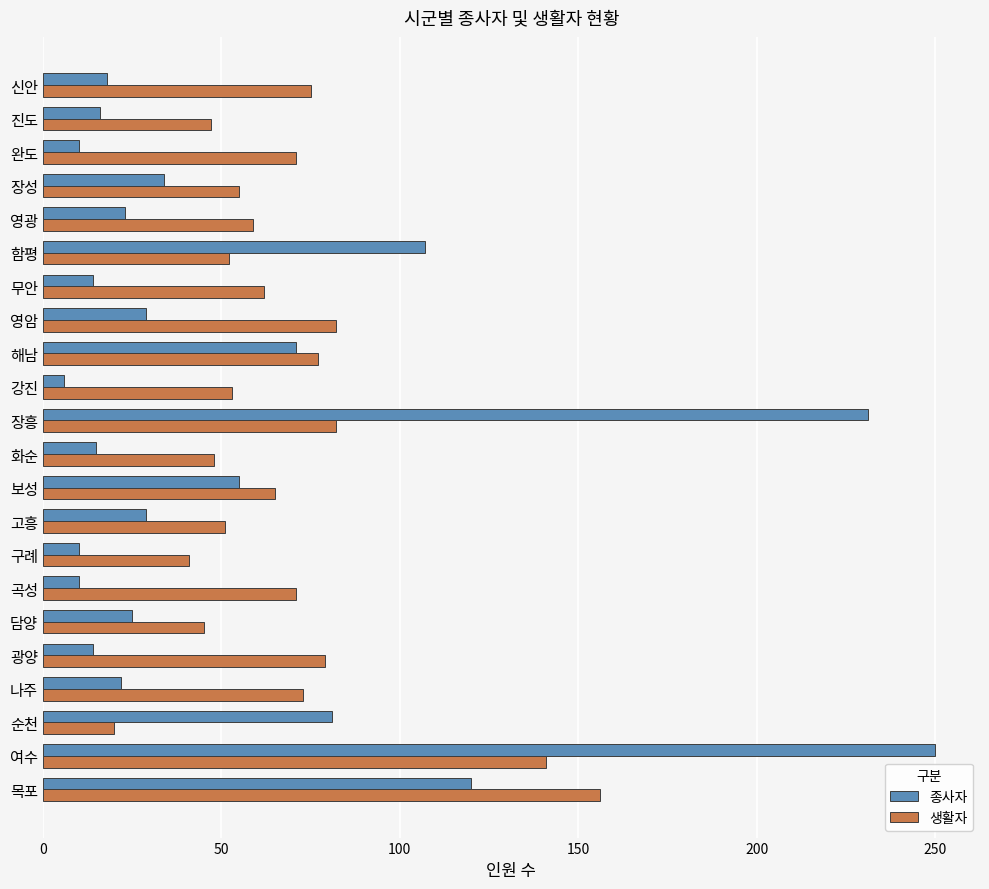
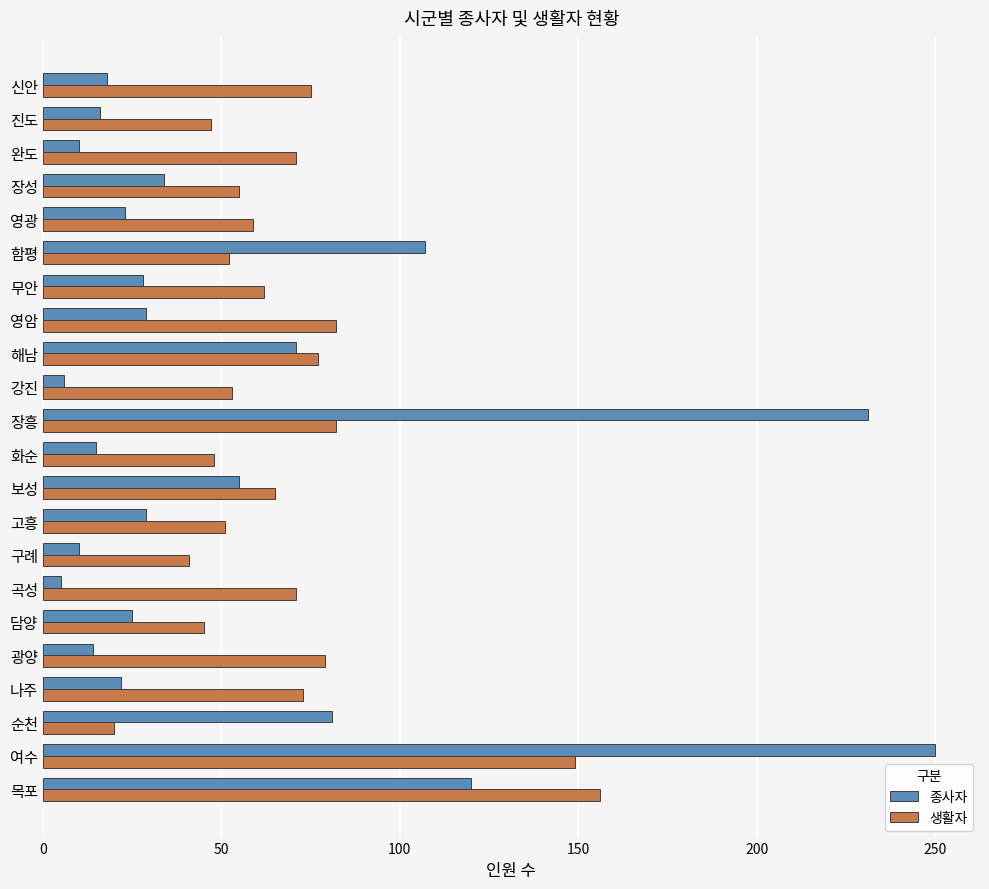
종사자, 무안: 14 -> 28
종사자, 곡성: 10 -> 5
생활자, 여수: 141 -> 149
